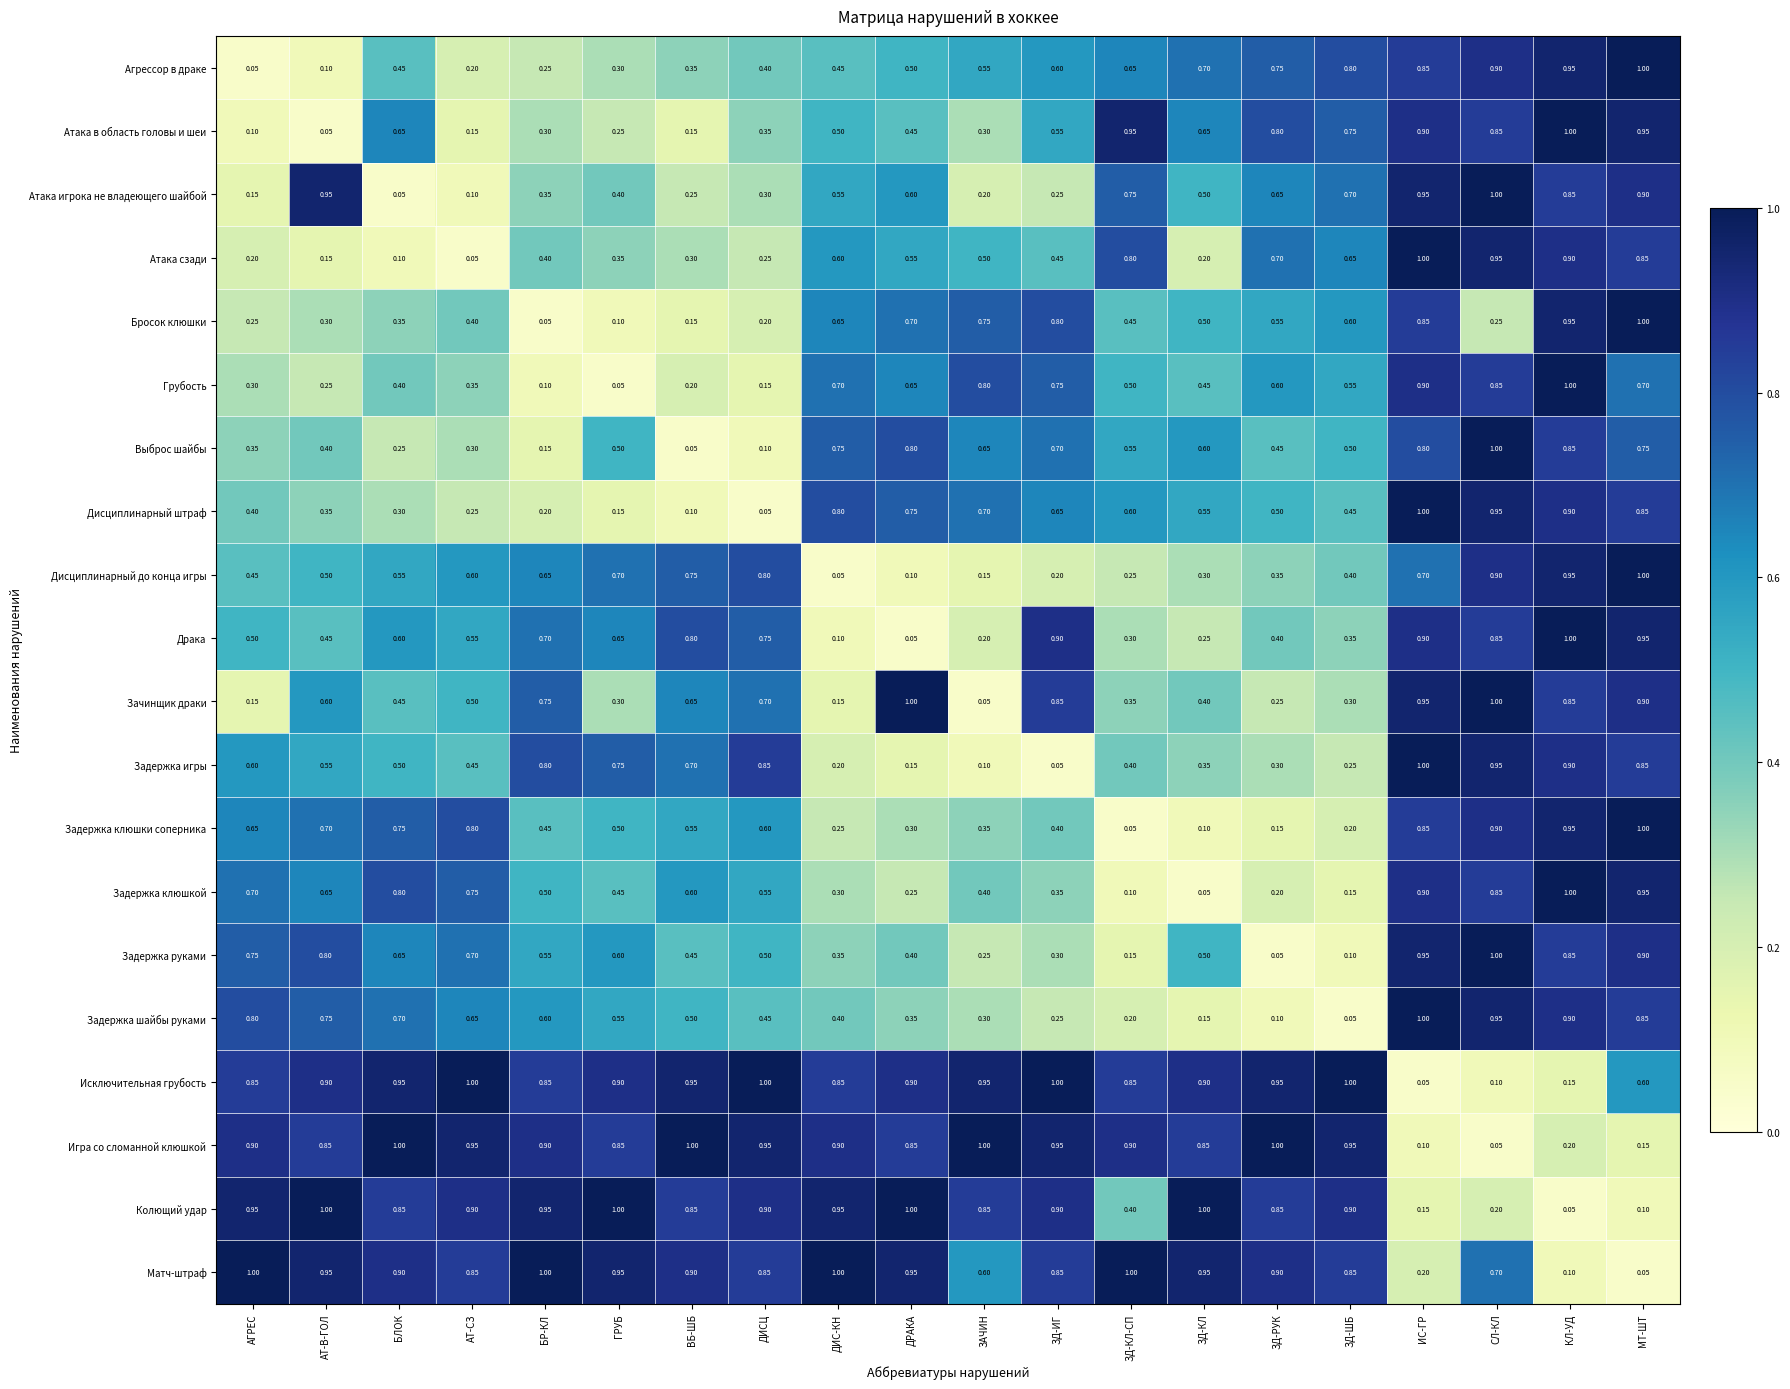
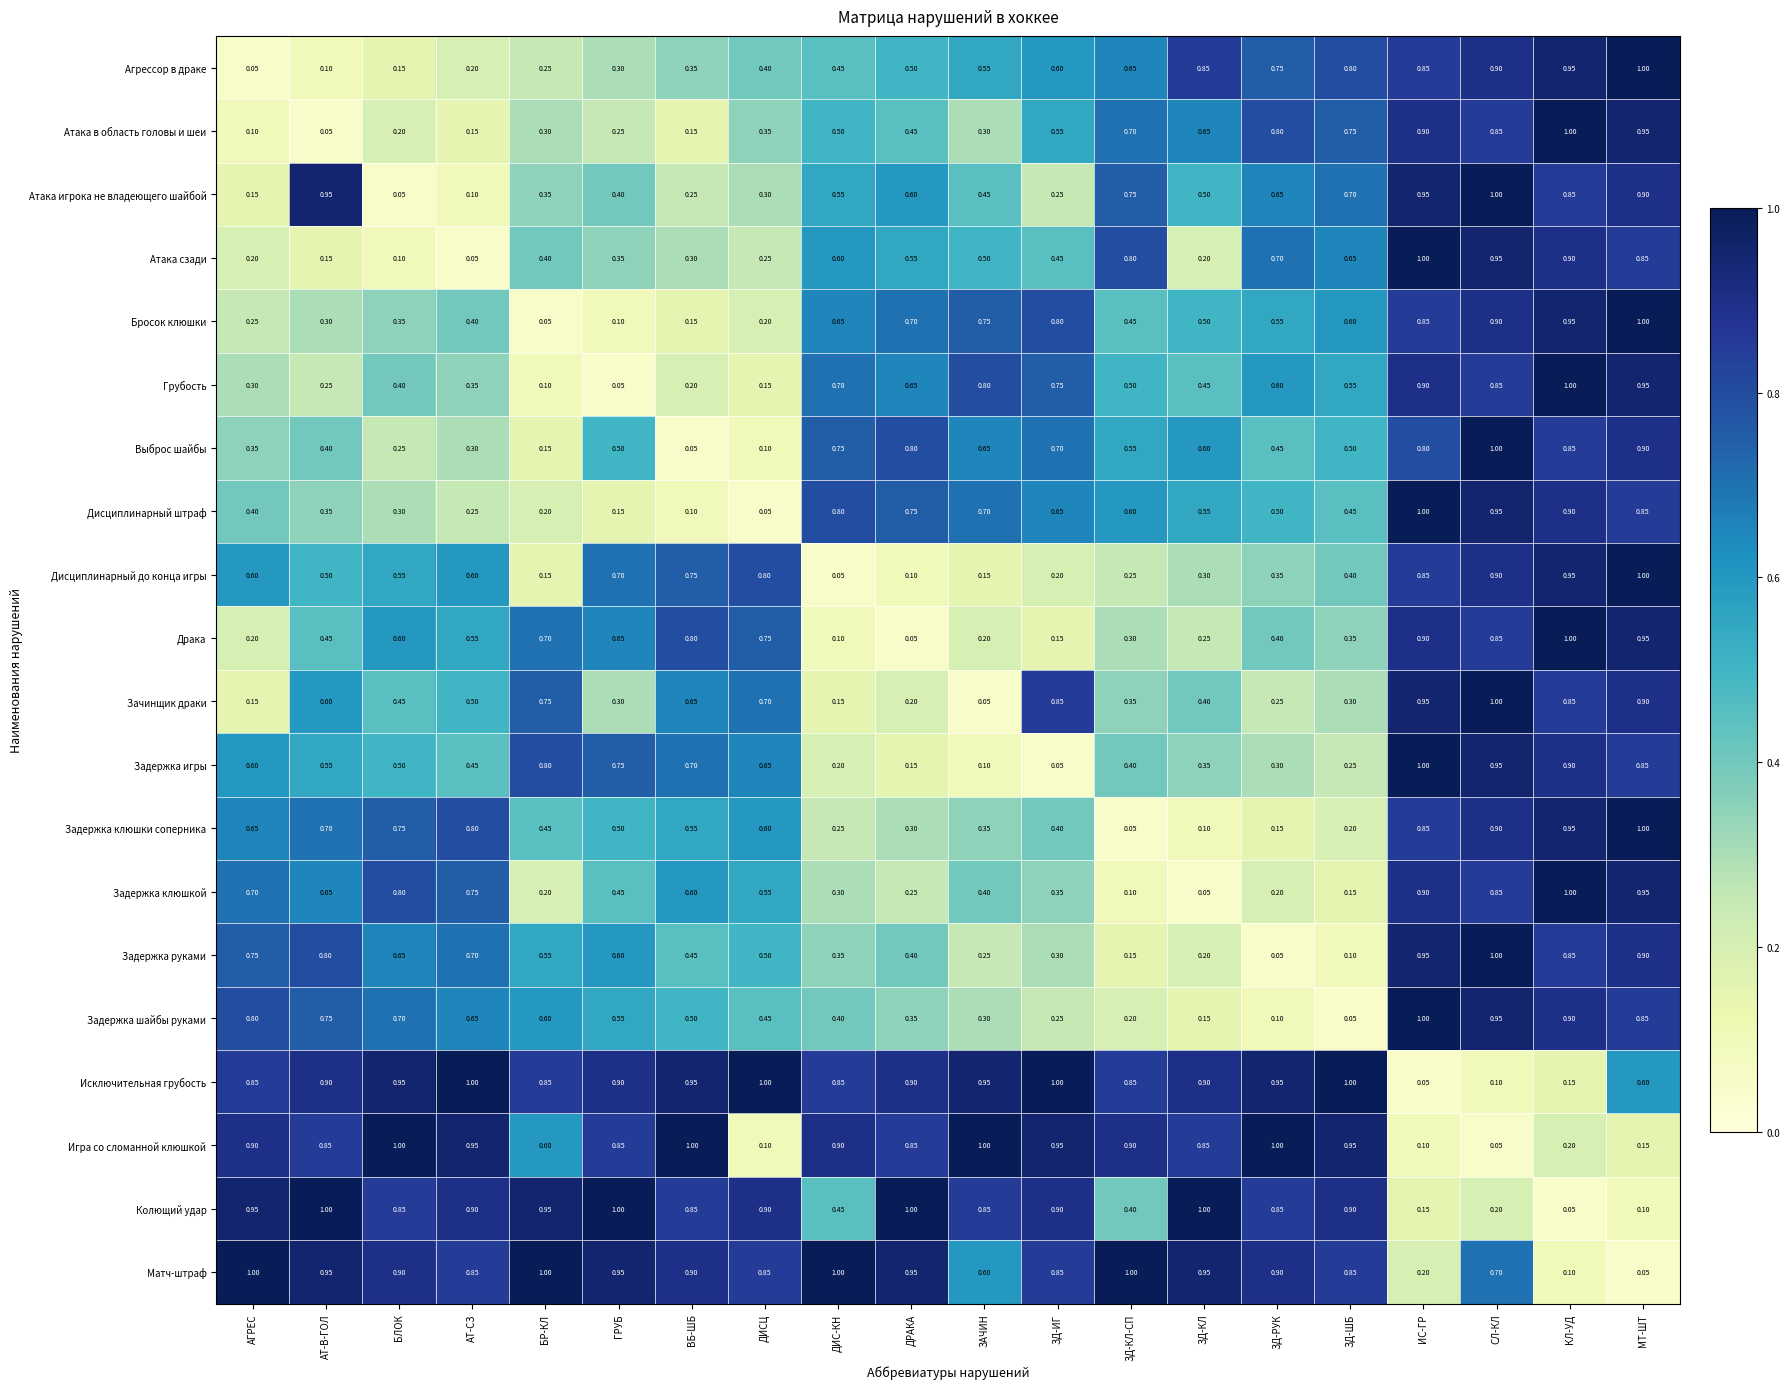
Агрессор в драке, БЛОК: 0.45 -> 0.15
Агрессор в драке, ЗД-КЛ: 0.70 -> 0.85
Атака в область головы и шеи, БЛОК: 0.65 -> 0.20
Атака в область головы и шеи, ЗД-КЛ-СП: 0.95 -> 0.70
Атака игрока не владеющего шайбой, ЗАЧИН: 0.20 -> 0.45
Бросок клюшки, СЛ-КЛ: 0.25 -> 0.90
Грубость, МТ-ШТ: 0.70 -> 0.95
Выброс шайбы, МТ-ШТ: 0.75 -> 0.90
Дисциплинарный до конца игры, АГРЕС: 0.45 -> 0.60
Дисциплинарный до конца игры, БР-КЛ: 0.65 -> 0.15
Дисциплинарный до конца игры, ИС-ГР: 0.70 -> 0.85
Драка, АГРЕС: 0.50 -> 0.20
Драка, ЗД-ИГ: 0.90 -> 0.15
Зачинщик драки, ДРАКА: 1.00 -> 0.20
Задержка игры, ДИСЦ: 0.85 -> 0.65
Задержка клюшкой, БР-КЛ: 0.50 -> 0.20
Задержка руками, ЗД-КЛ: 0.50 -> 0.20
Игра со сломанной клюшкой, БР-КЛ: 0.90 -> 0.60
Игра со сломанной клюшкой, ДИСЦ: 0.95 -> 0.10
Колющий удар, ДИС-КН: 0.95 -> 0.45
